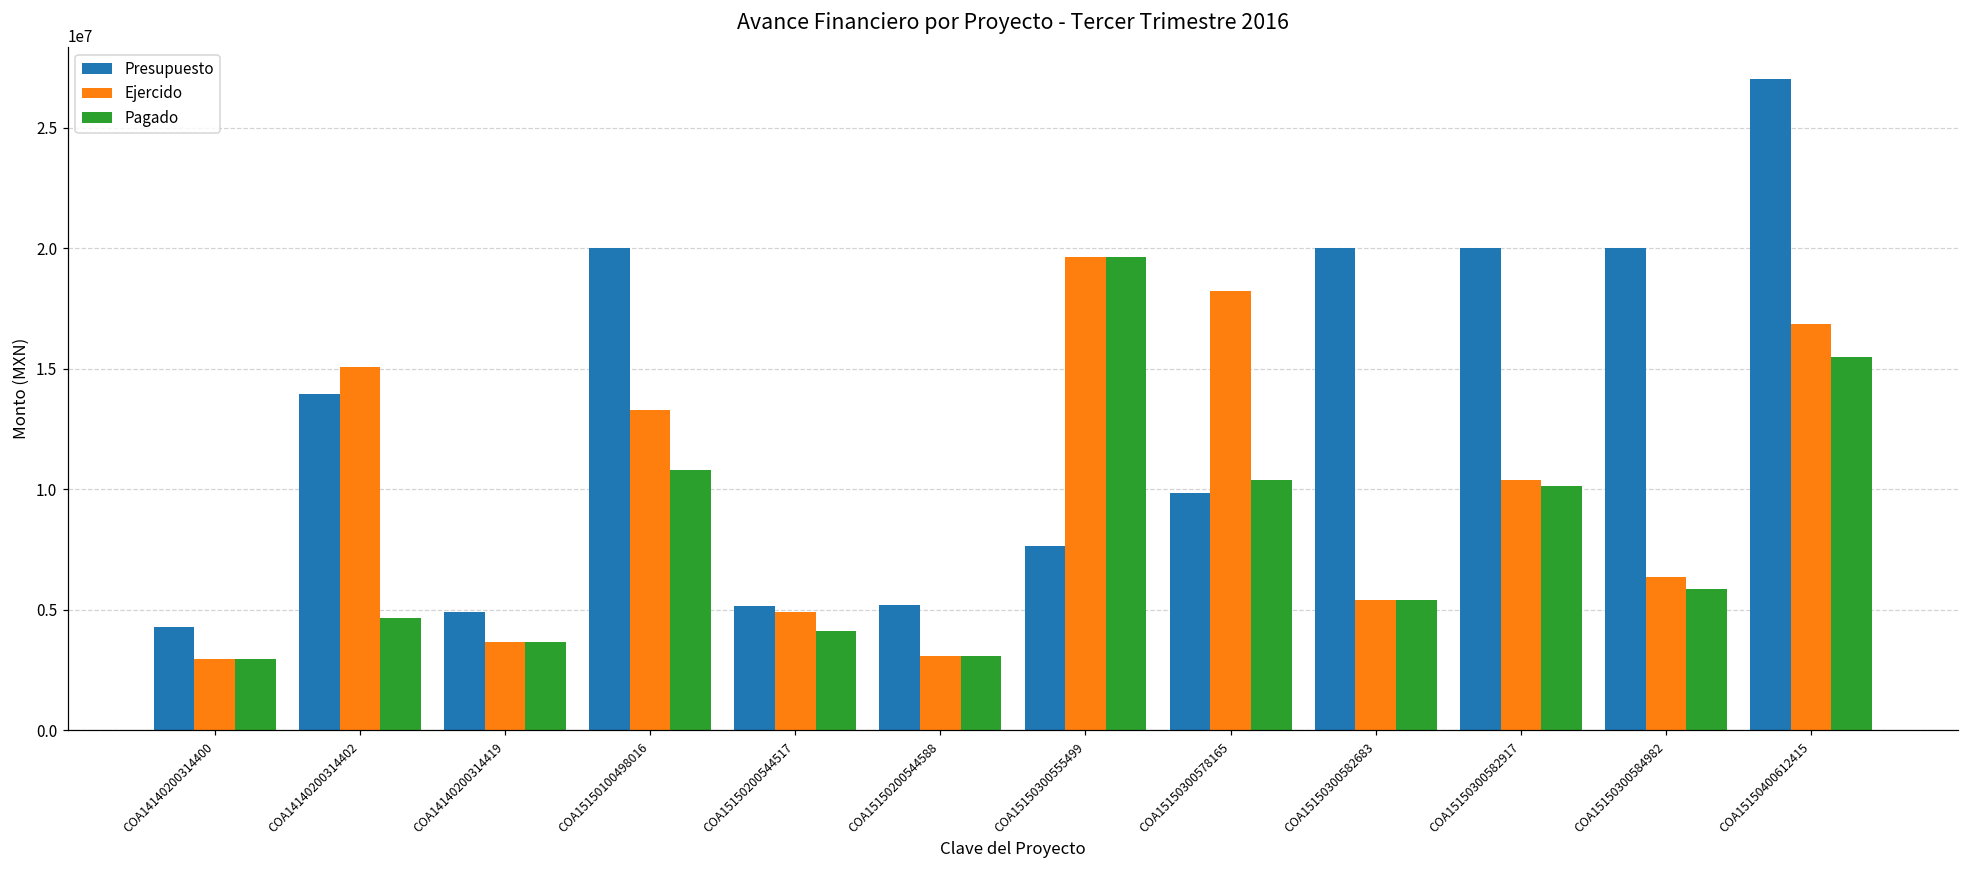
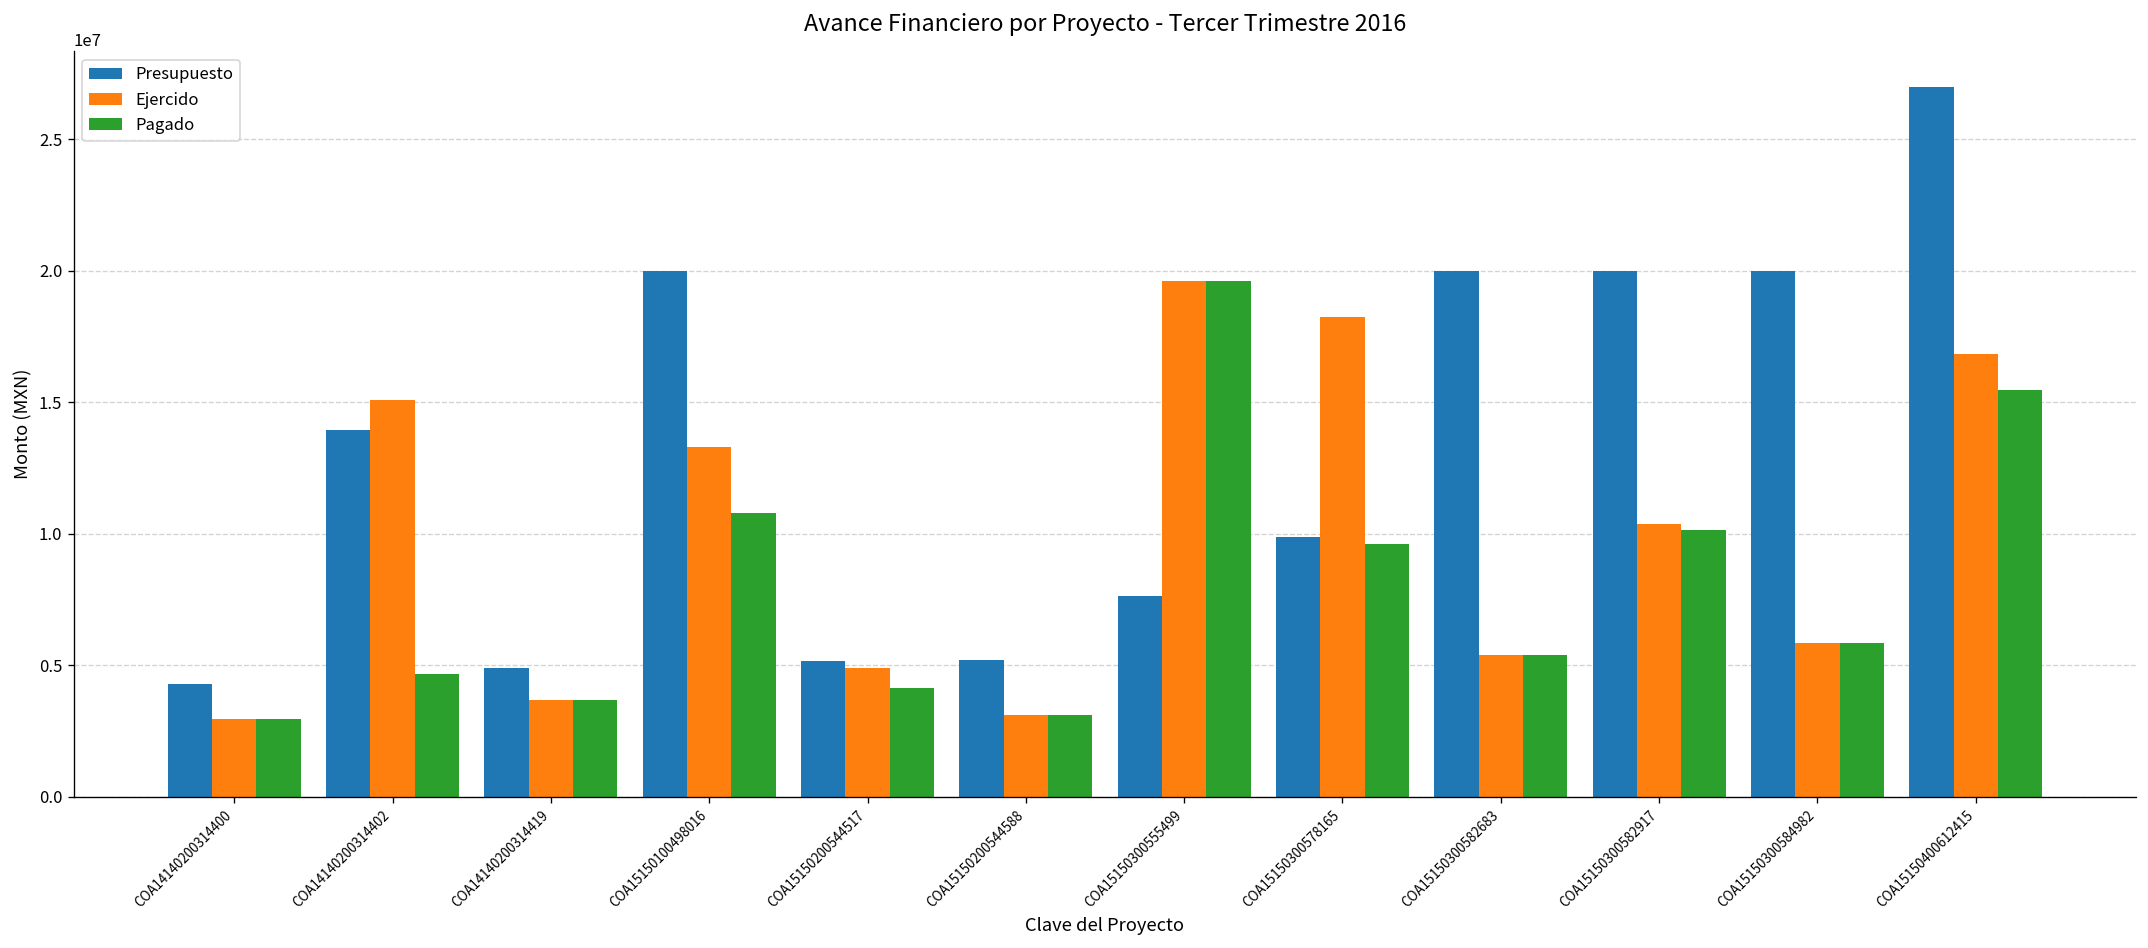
Pagado, COA15150300578165: 10400000 -> 9600000
Ejercido, COA15150300584982: 6400000 -> 5900000
